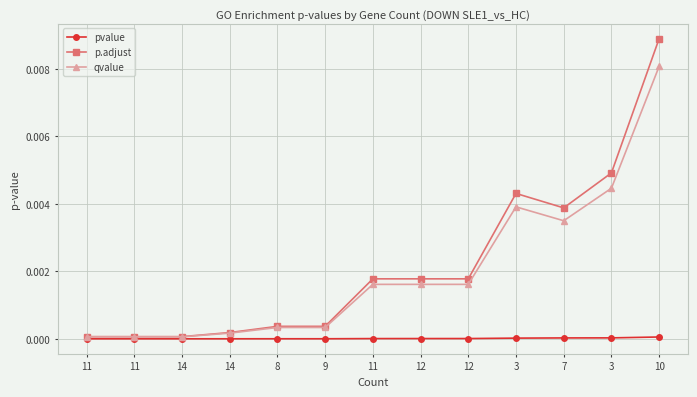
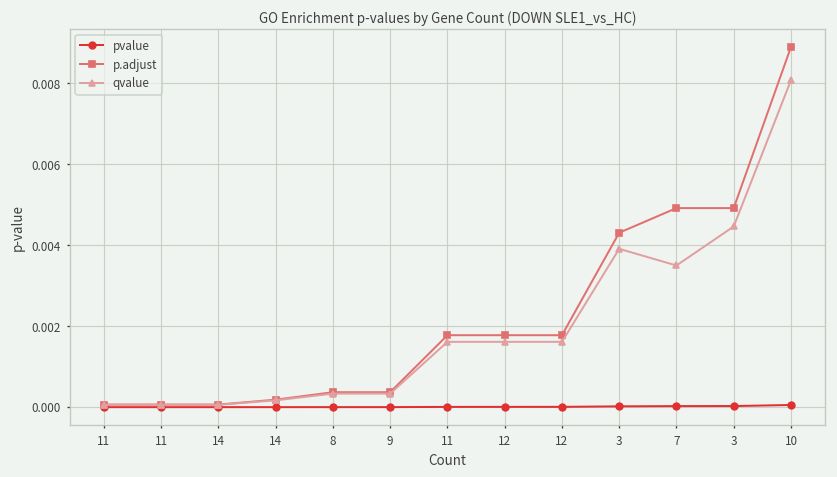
p.adjust, 7: 0.0039 -> 0.0049
